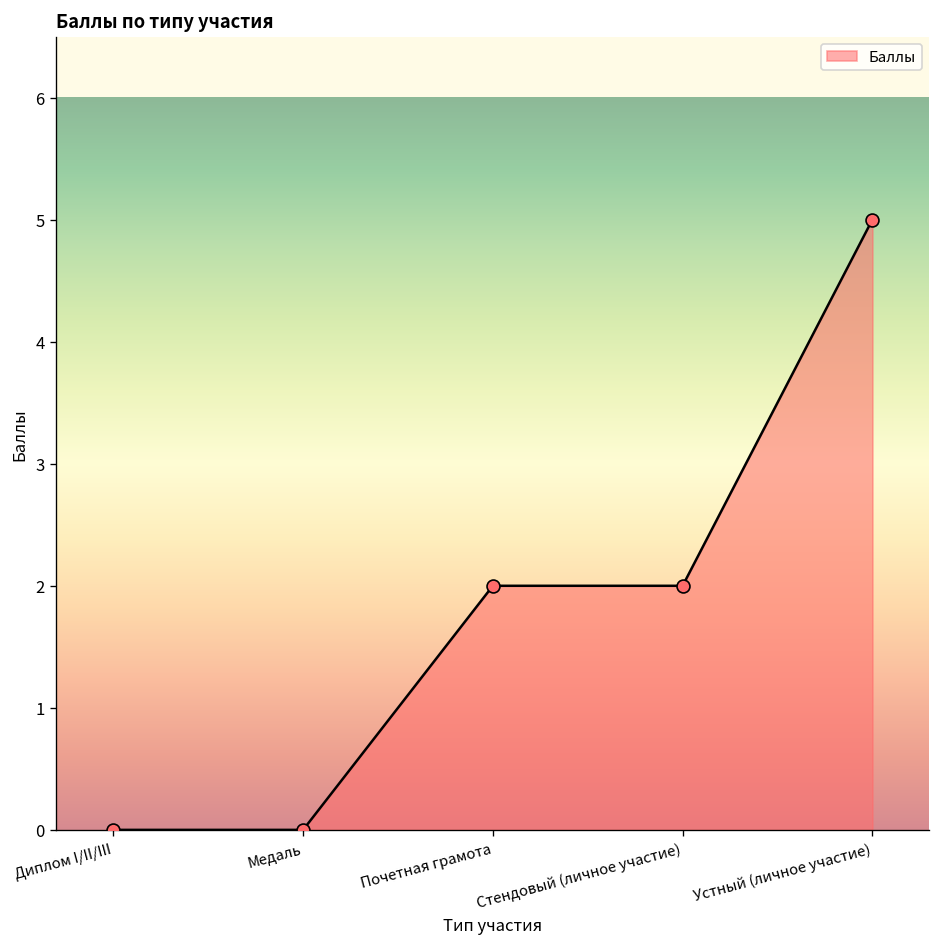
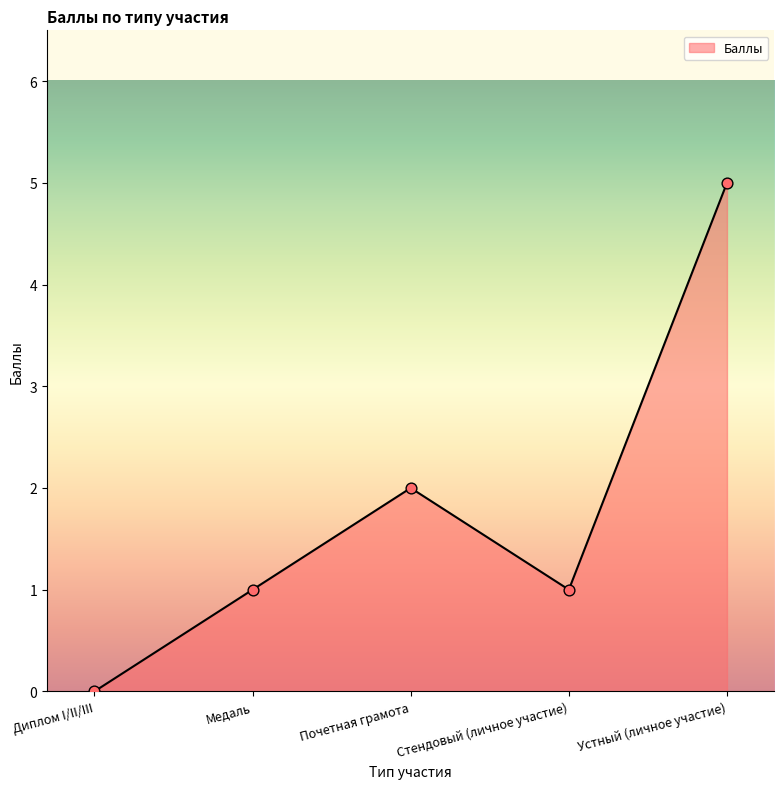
Медаль: 0 -> 1
Стендовый (личное участие): 2 -> 1
